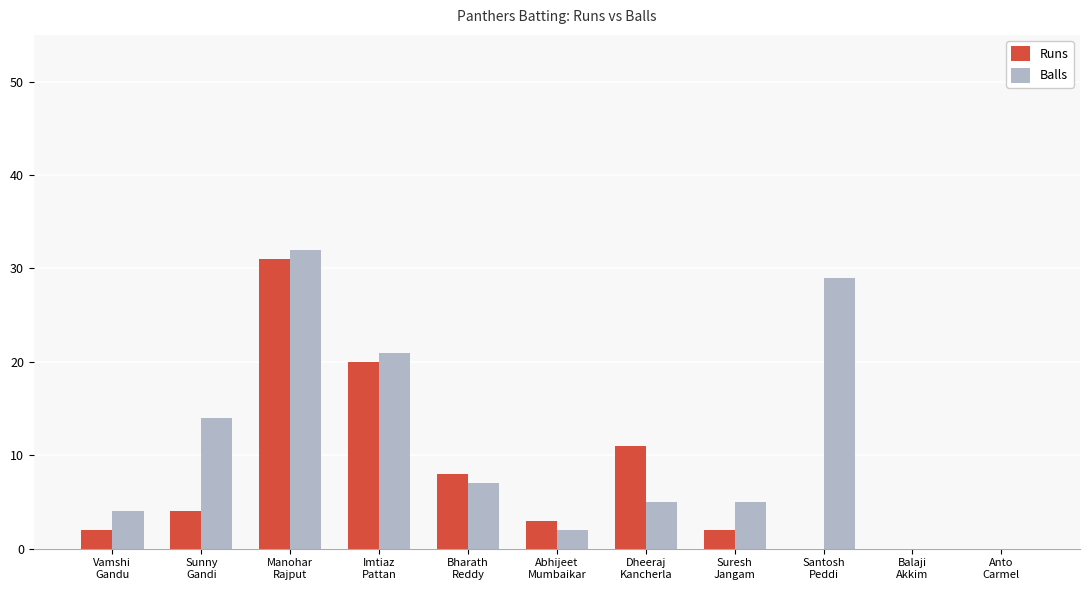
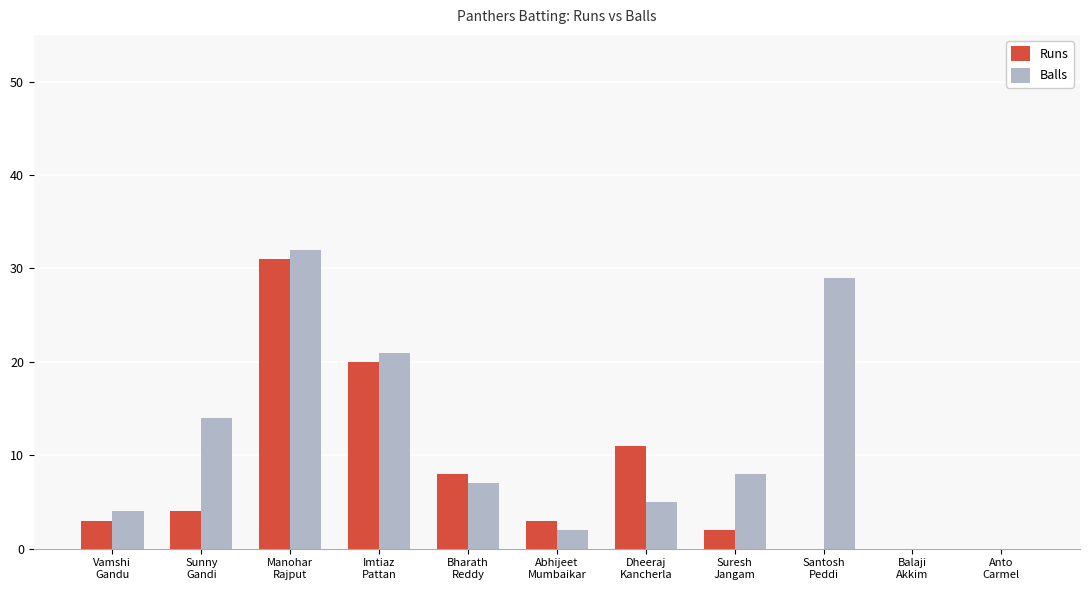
Runs, Vamshi Gandu: 2 -> 3
Balls, Suresh Jangam: 5 -> 8
